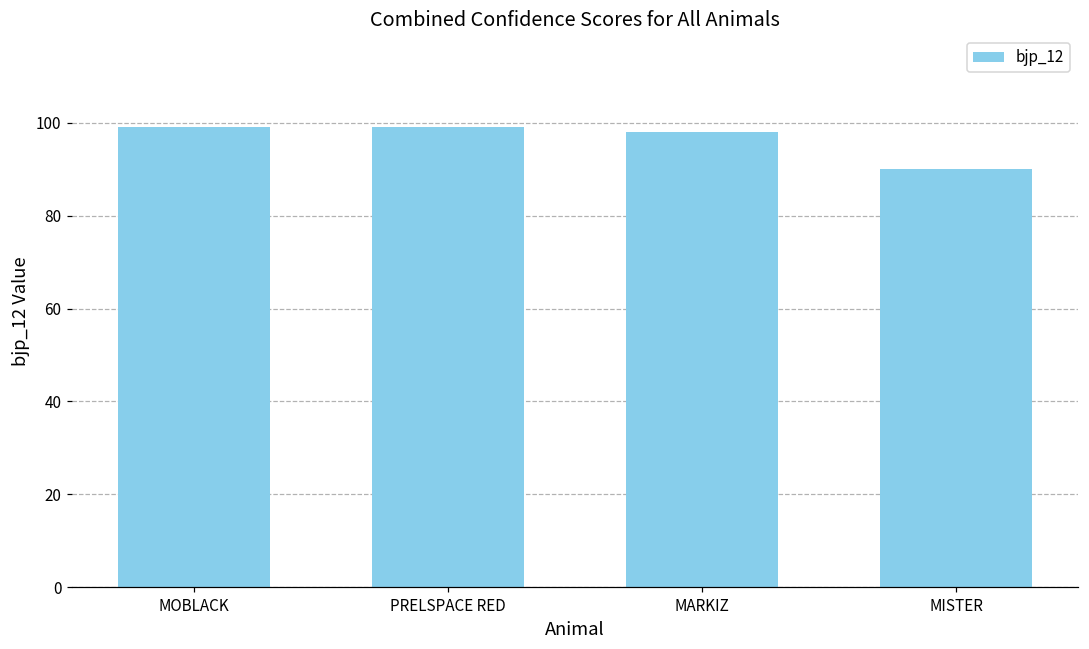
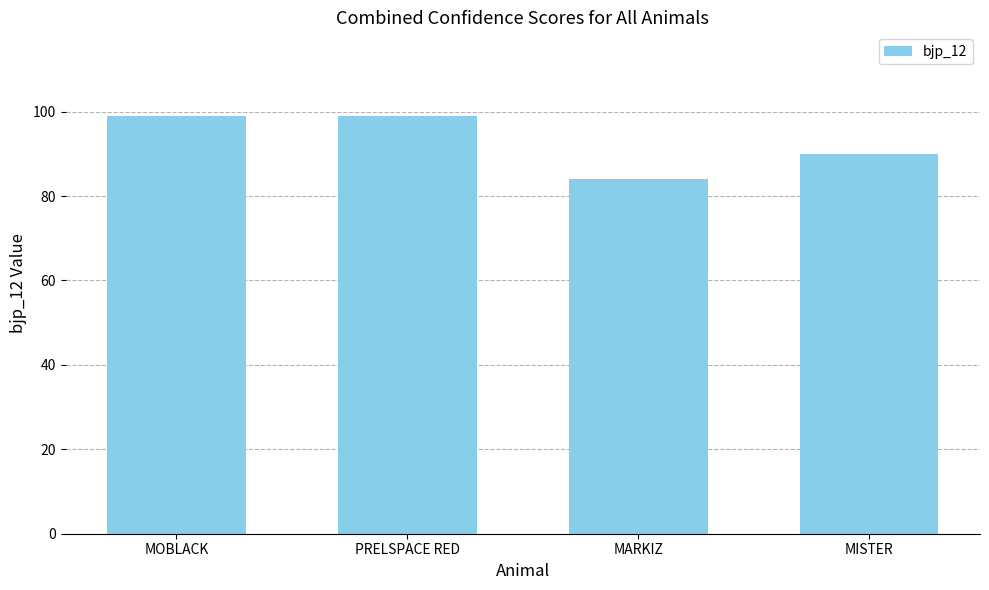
MARKIZ: 98 -> 84
